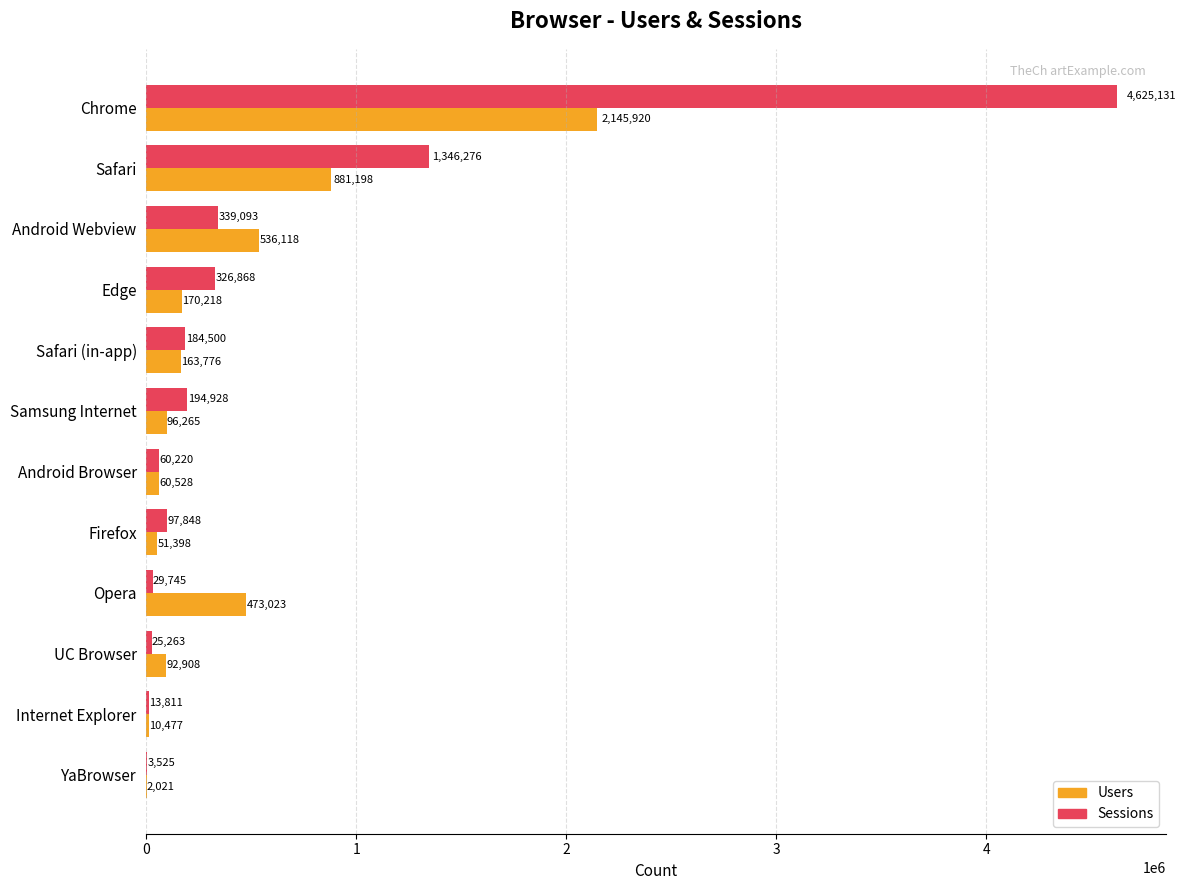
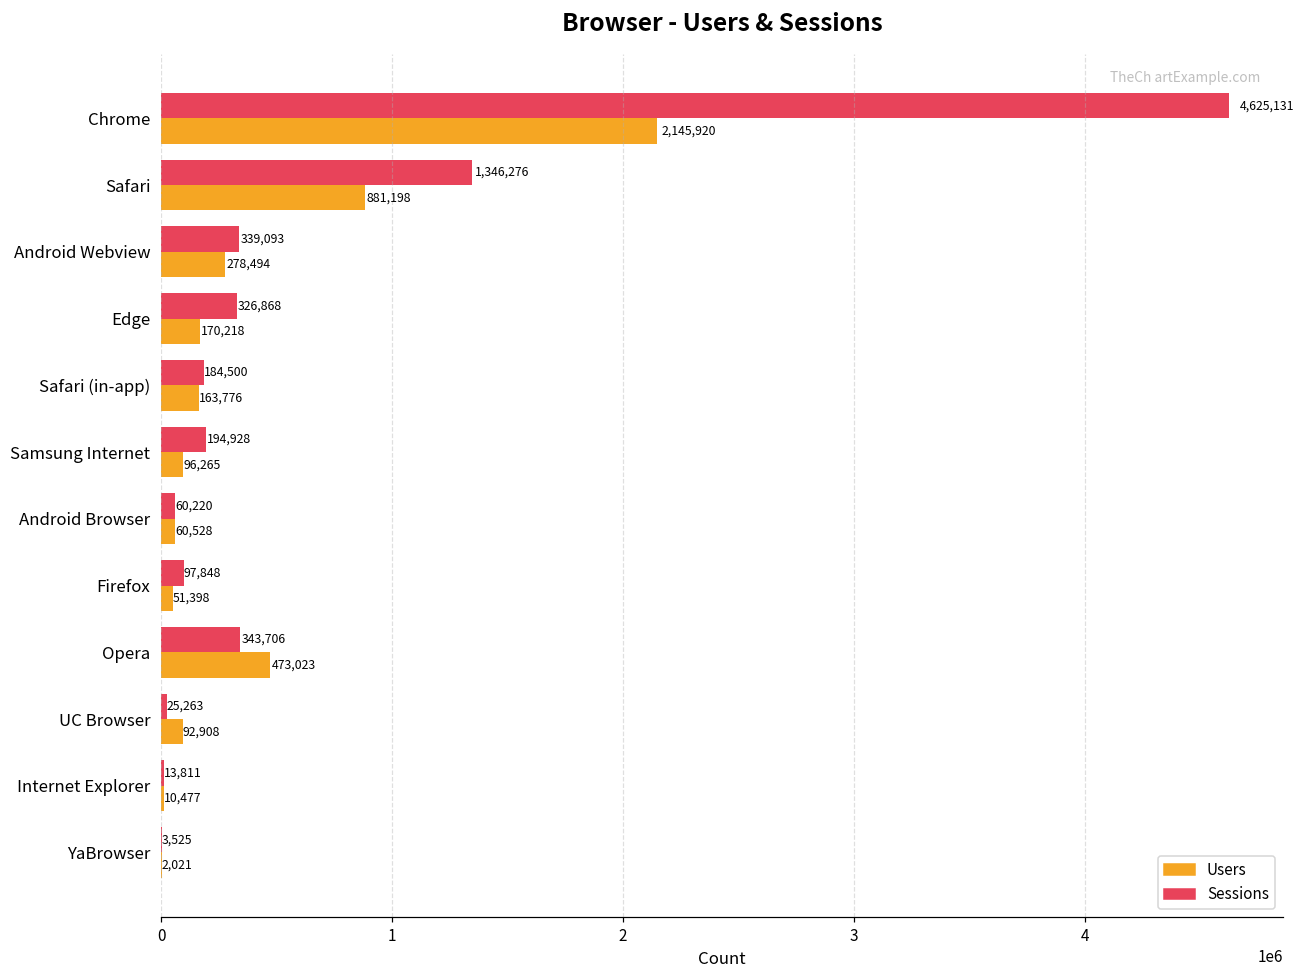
Users, Android Webview: 536,118 -> 278,494
Sessions, Opera: 29,745 -> 343,706
